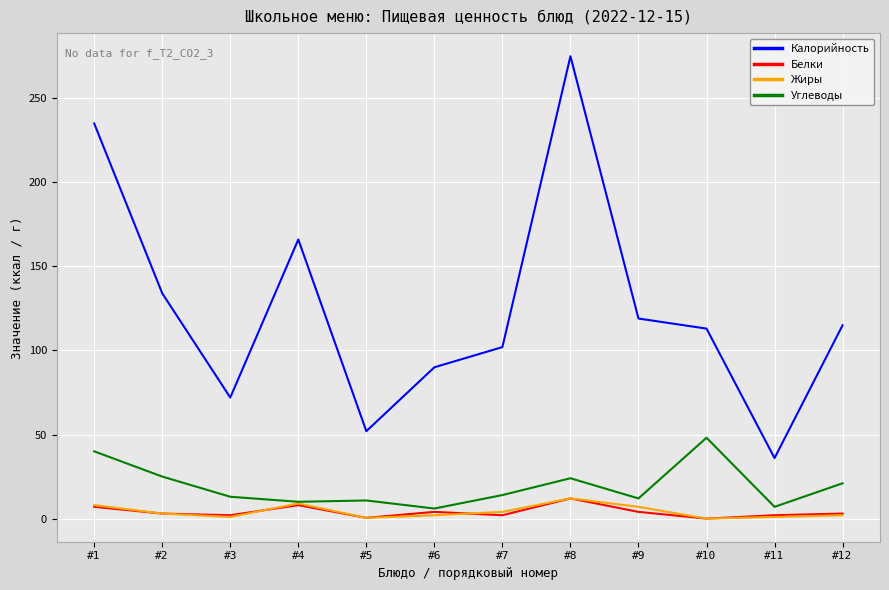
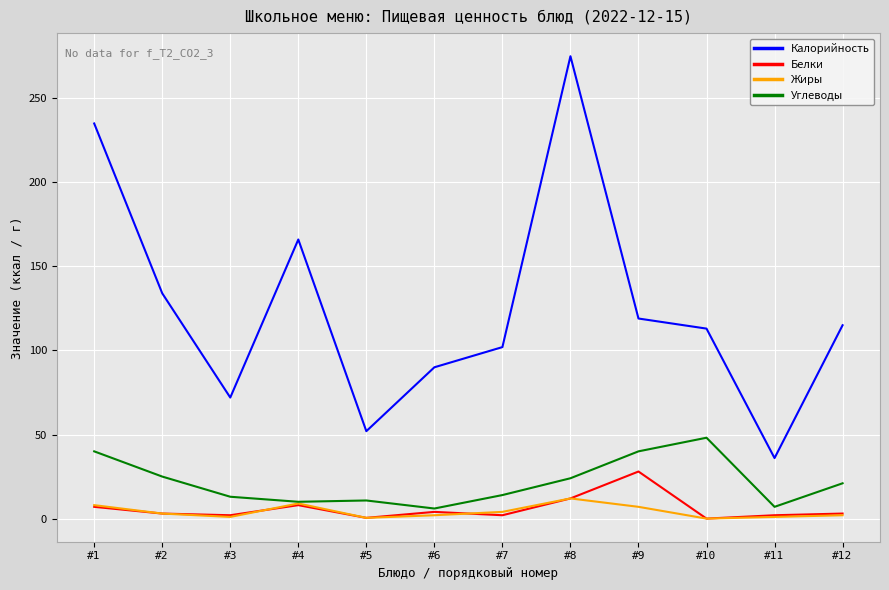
Белки, #9: 4 -> 28
Углеводы, #9: 12 -> 40
